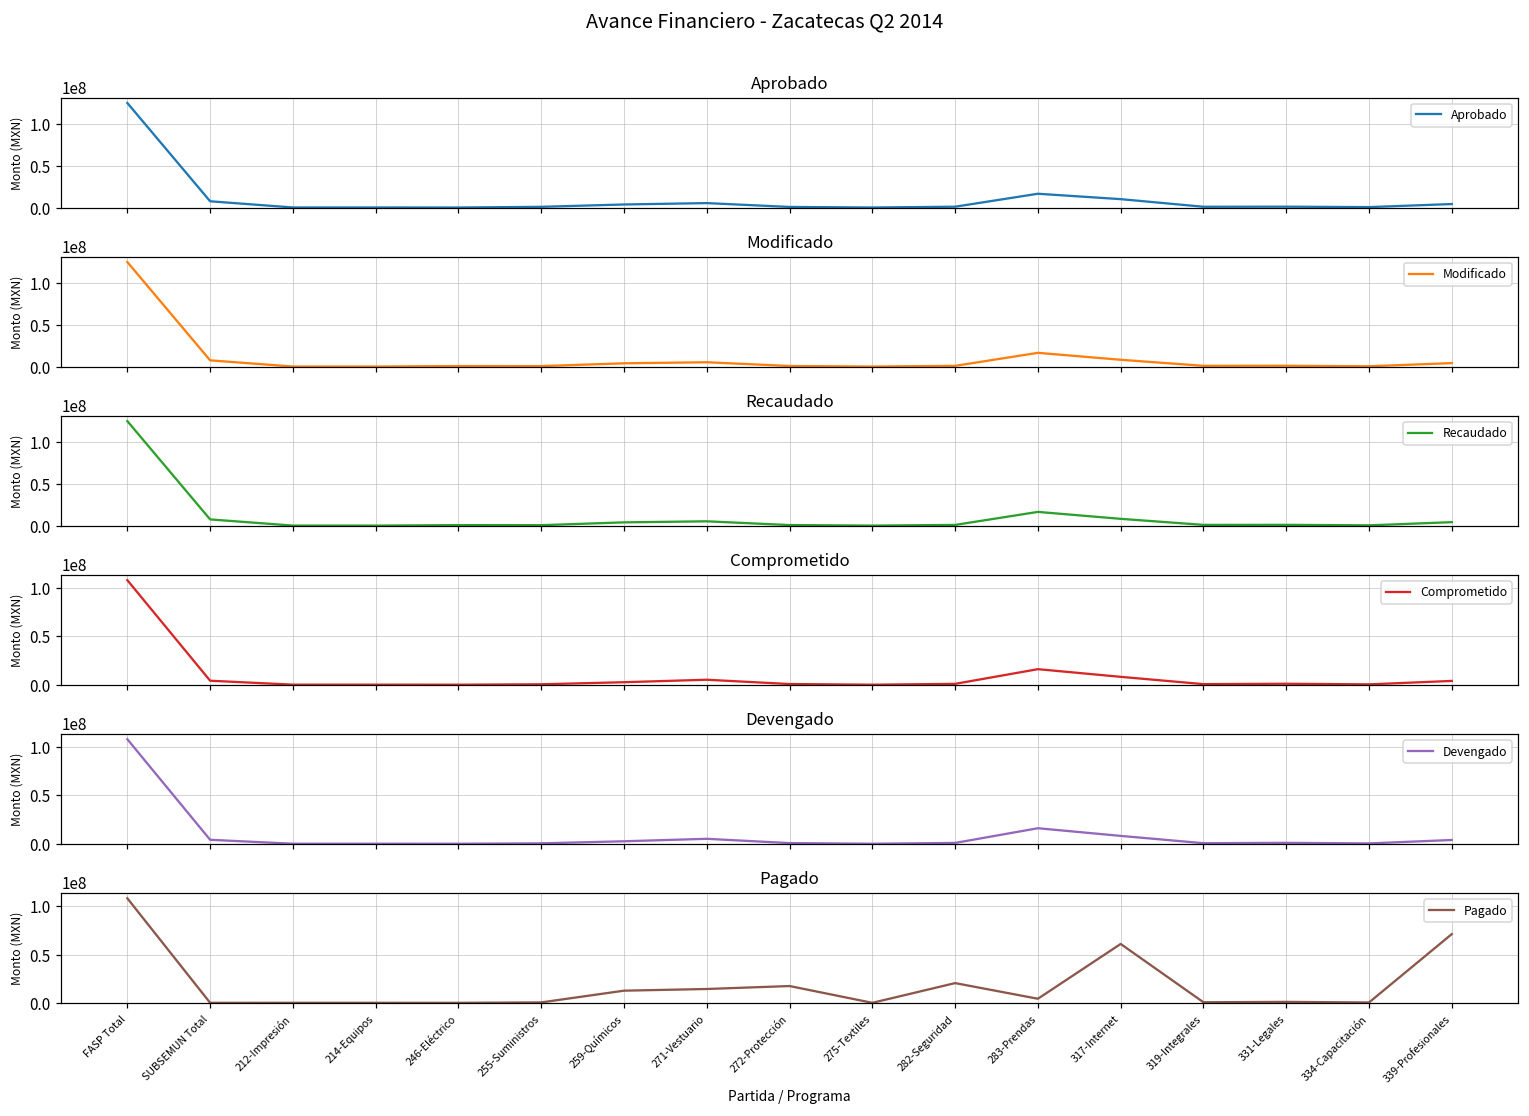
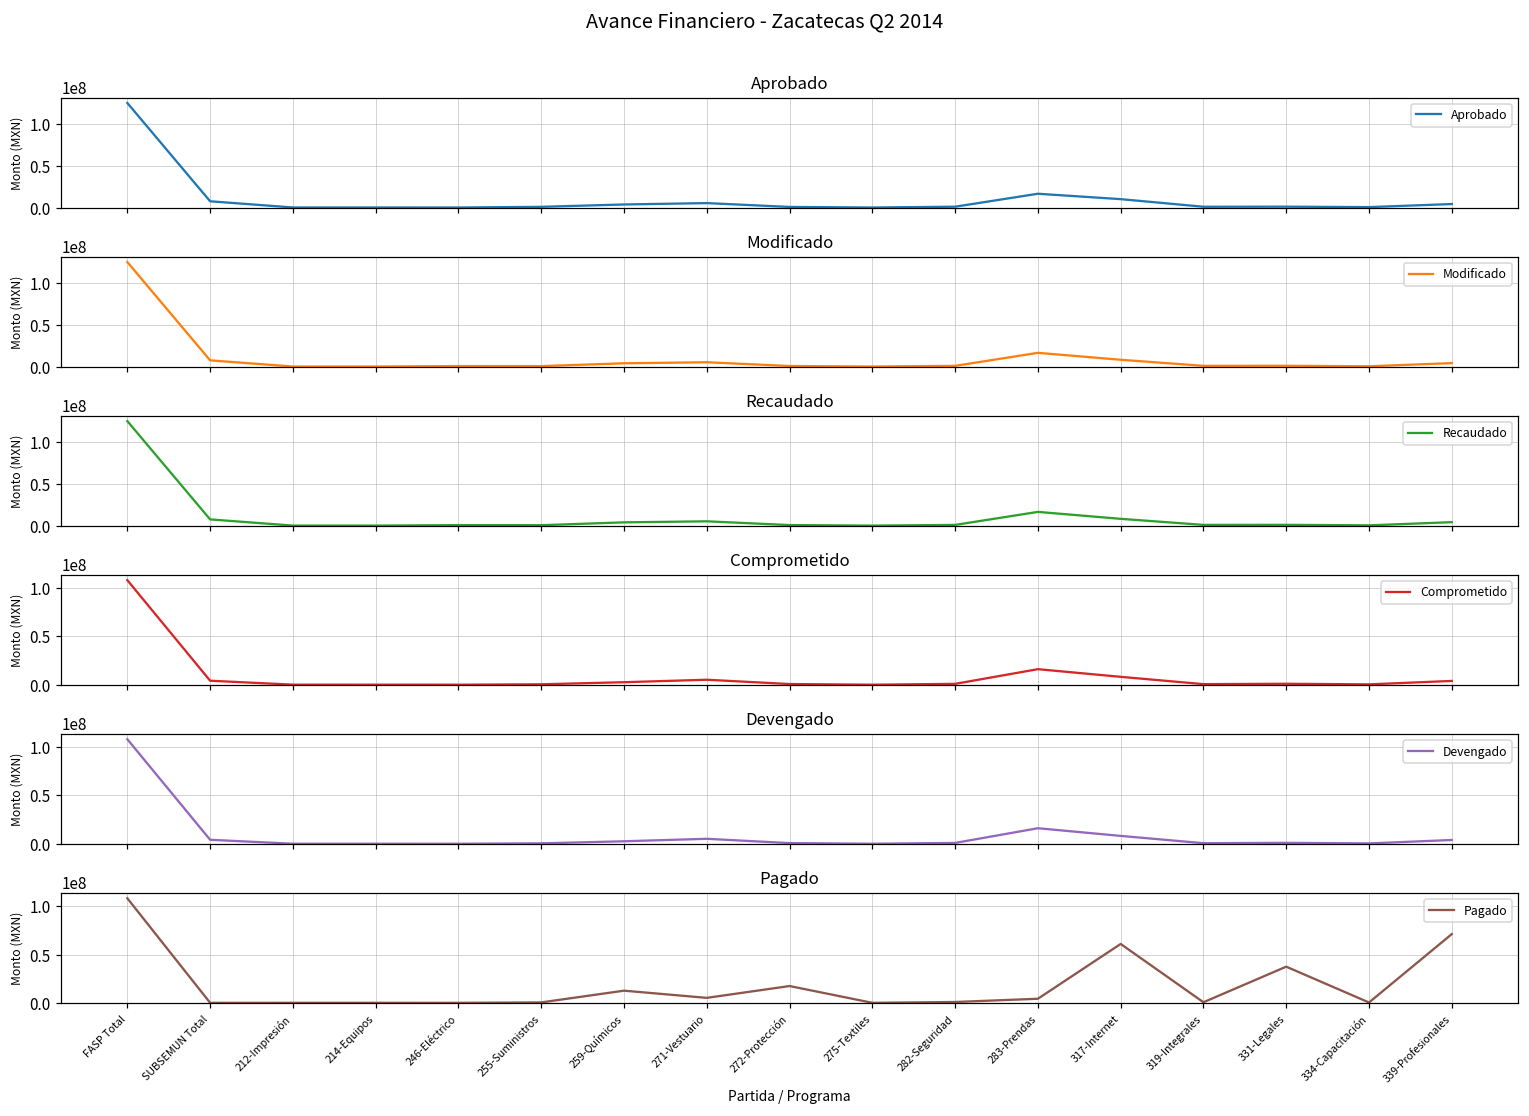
Pagado, 271-Vestuario: 14000000 -> 5000000
Pagado, 282-Seguridad: 20000000 -> 0
Pagado, 331-Legales: 0 -> 40000000
